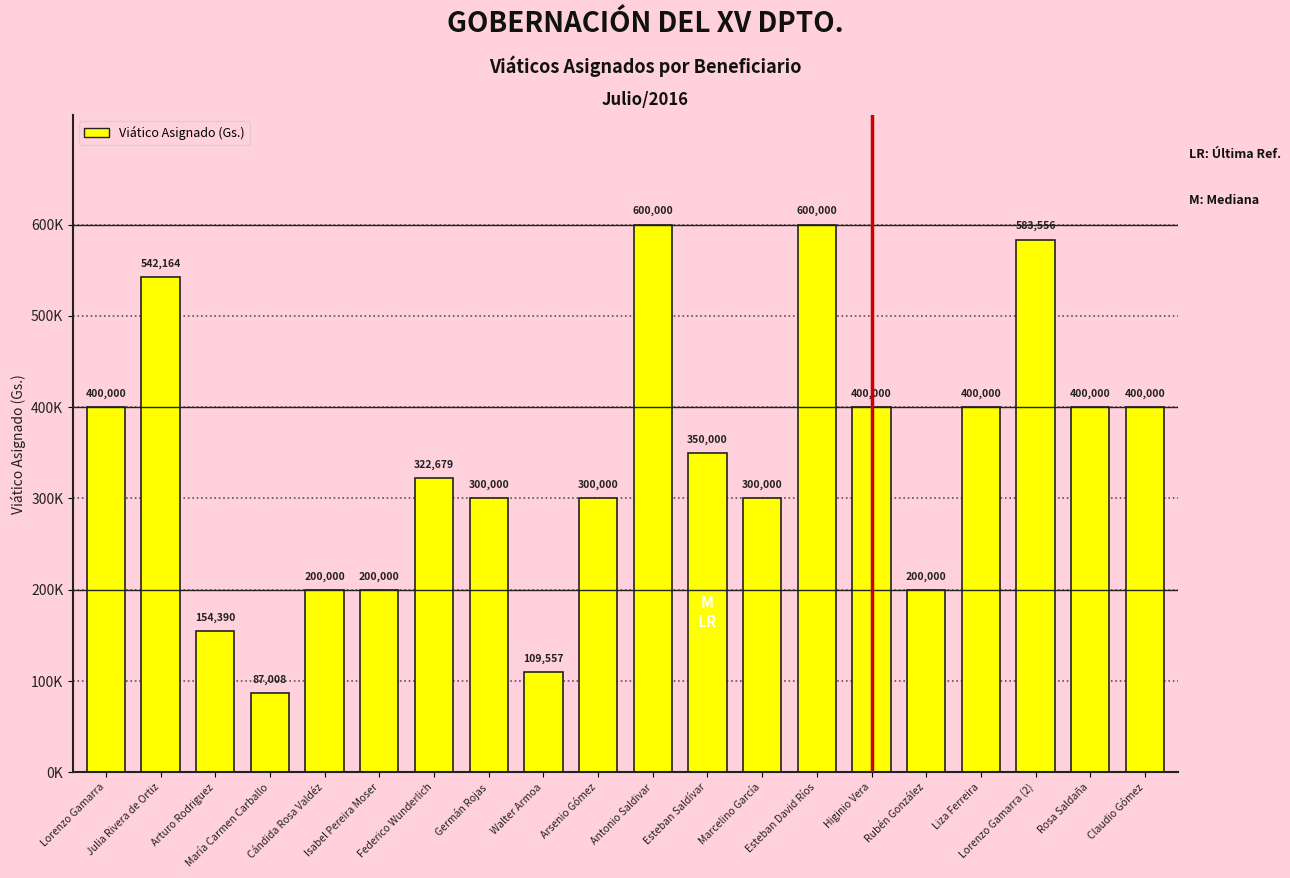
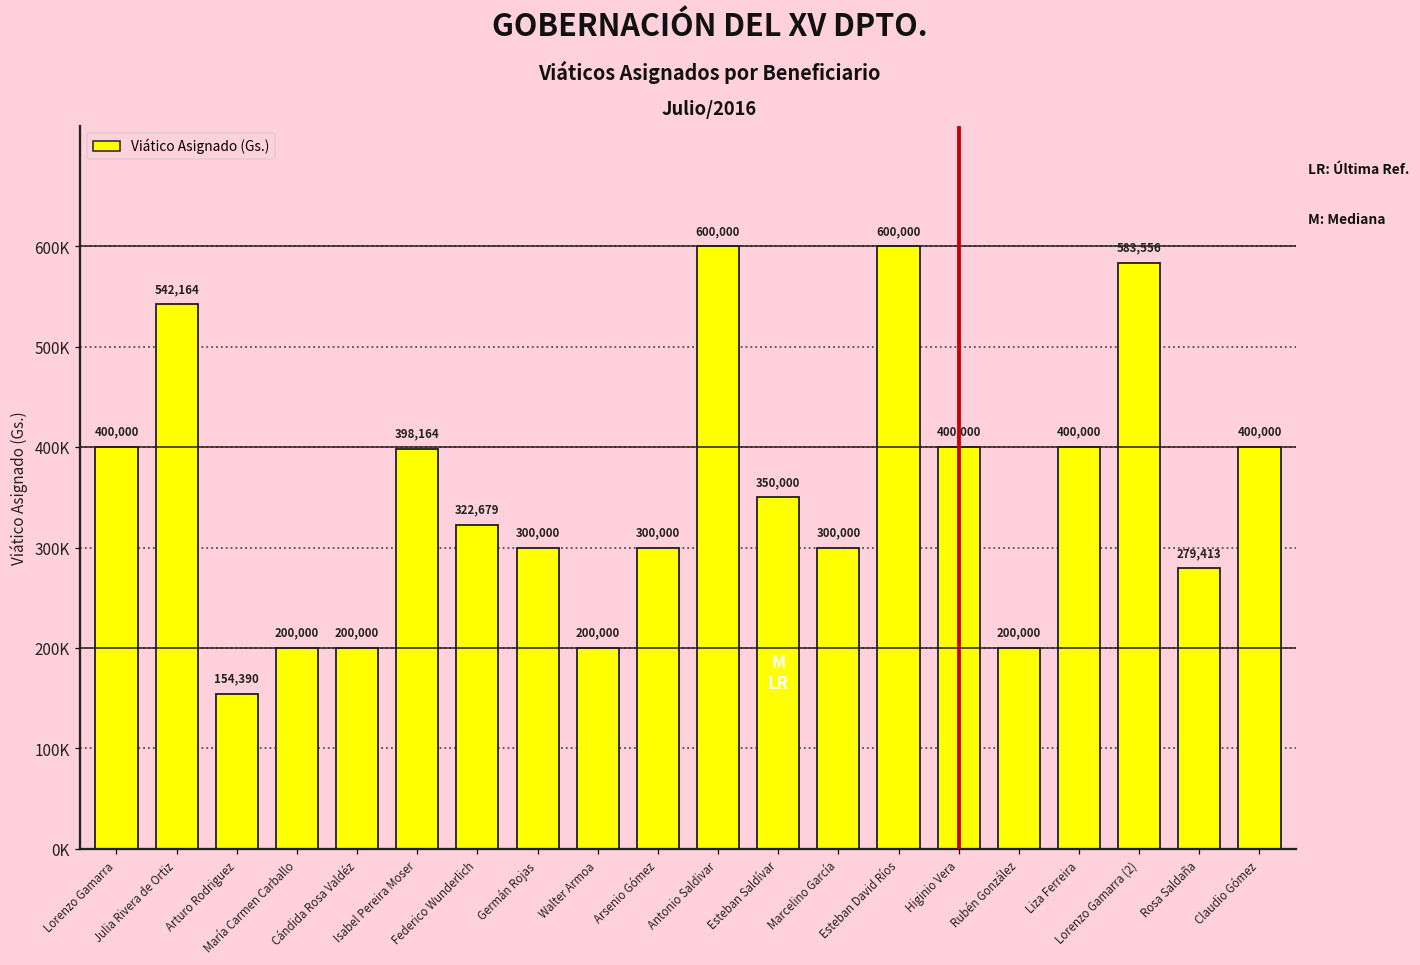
María Carmen Carballo: 87,008 -> 200,000
Isabel Pereira Moser: 200,000 -> 398,164
Walter Armoa: 109,557 -> 200,000
Rosa Saldaña: 400,000 -> 279,413
